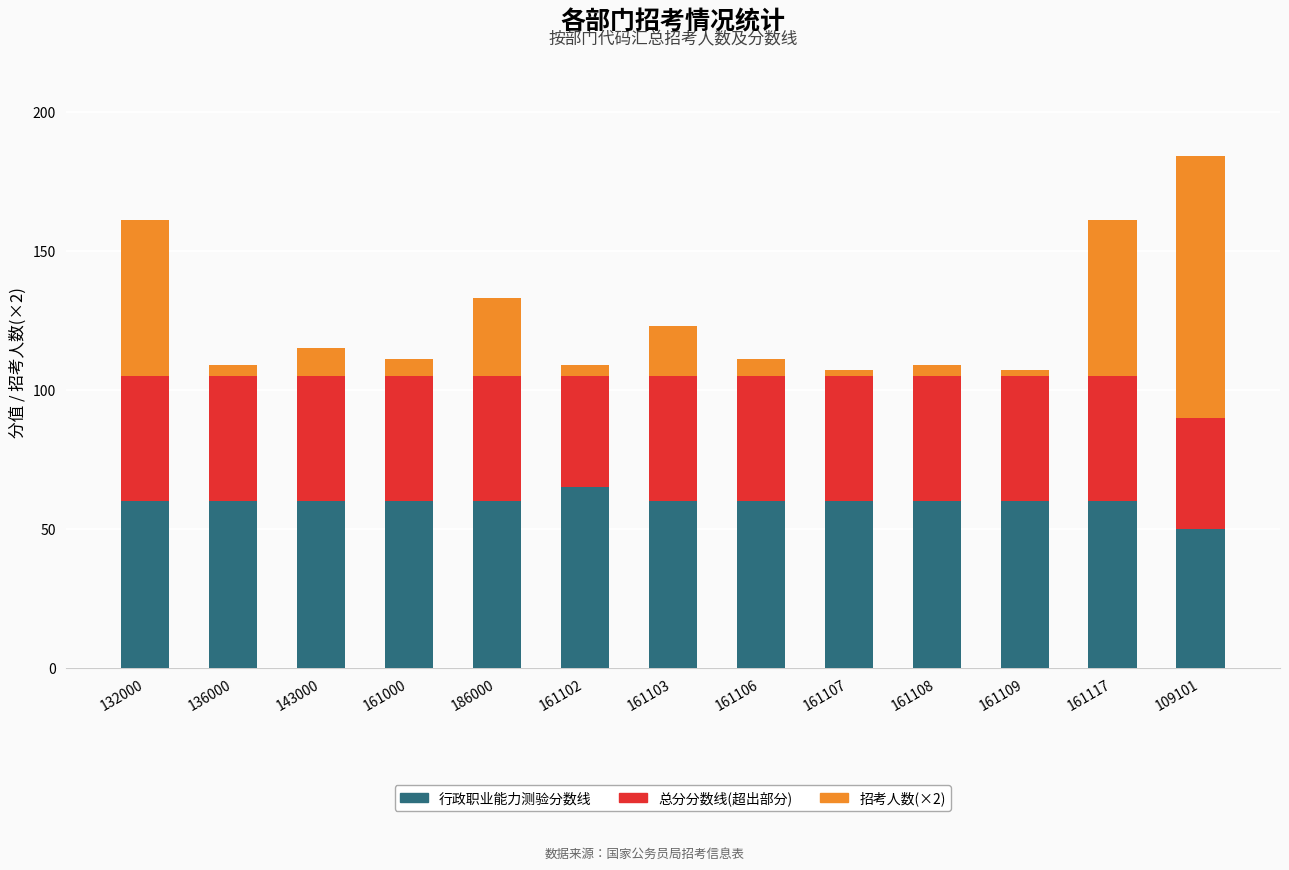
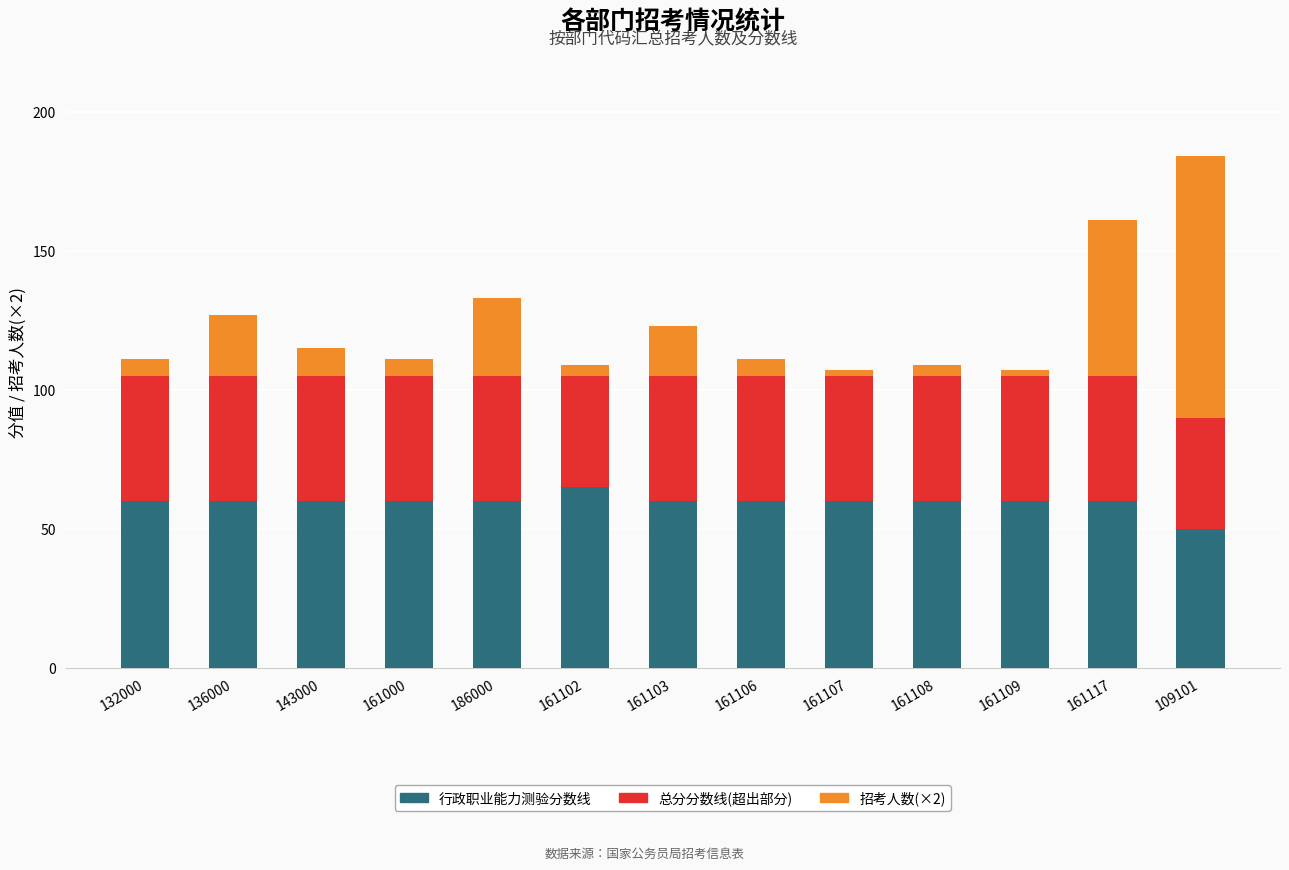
招考人数(×2), 132000: 56 -> 6
招考人数(×2), 136000: 4 -> 22
